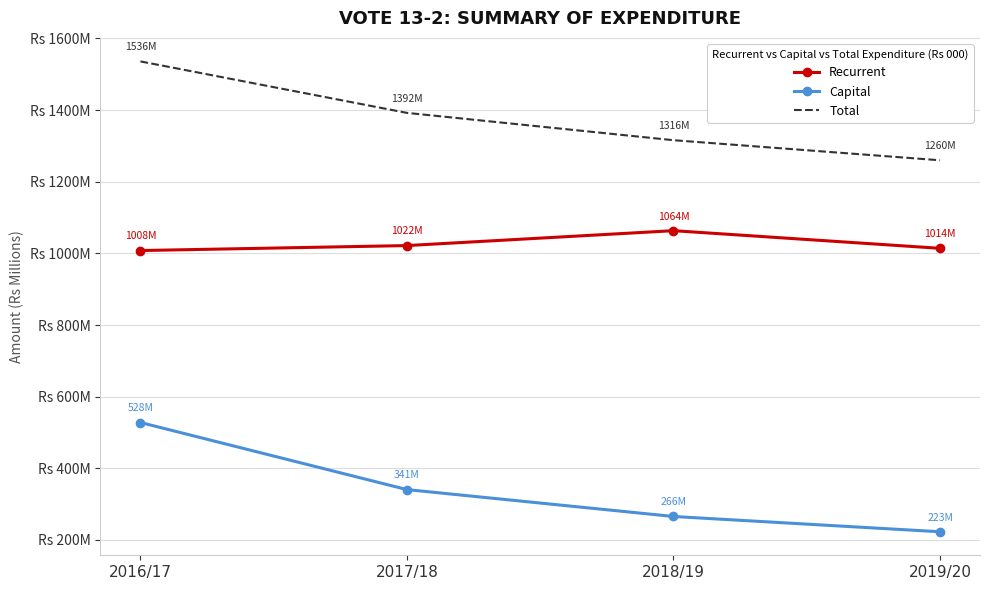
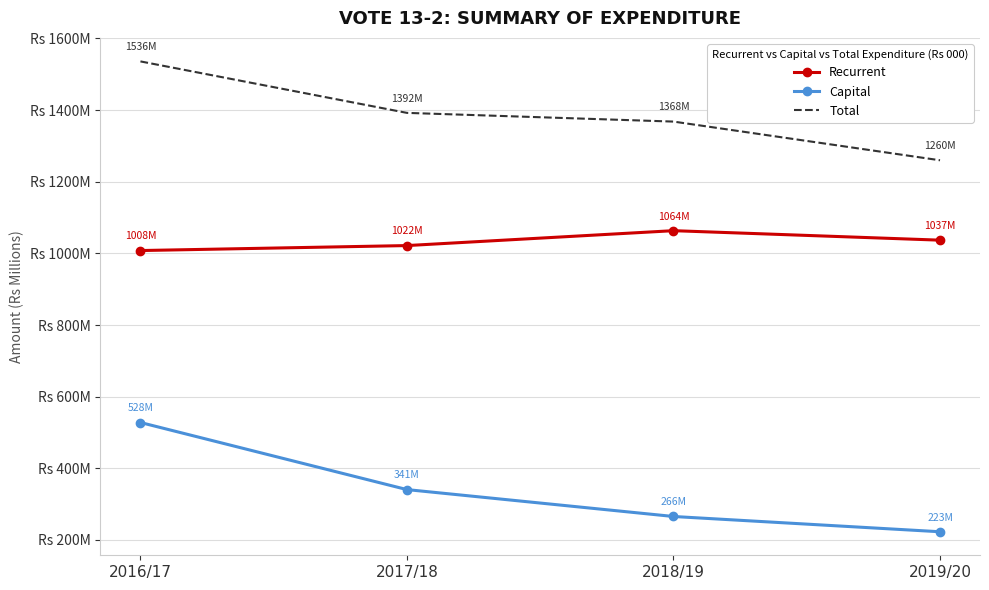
Total, 2018/19: 1316M -> 1368M
Recurrent, 2019/20: 1014M -> 1037M
